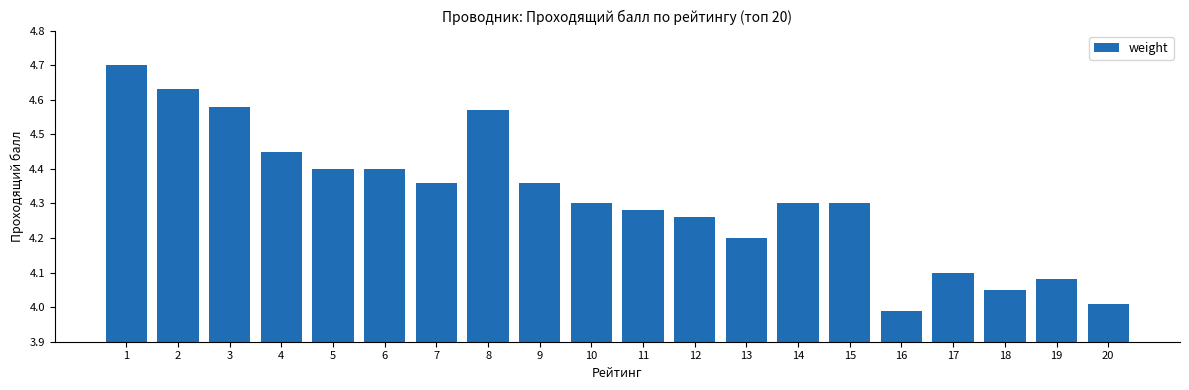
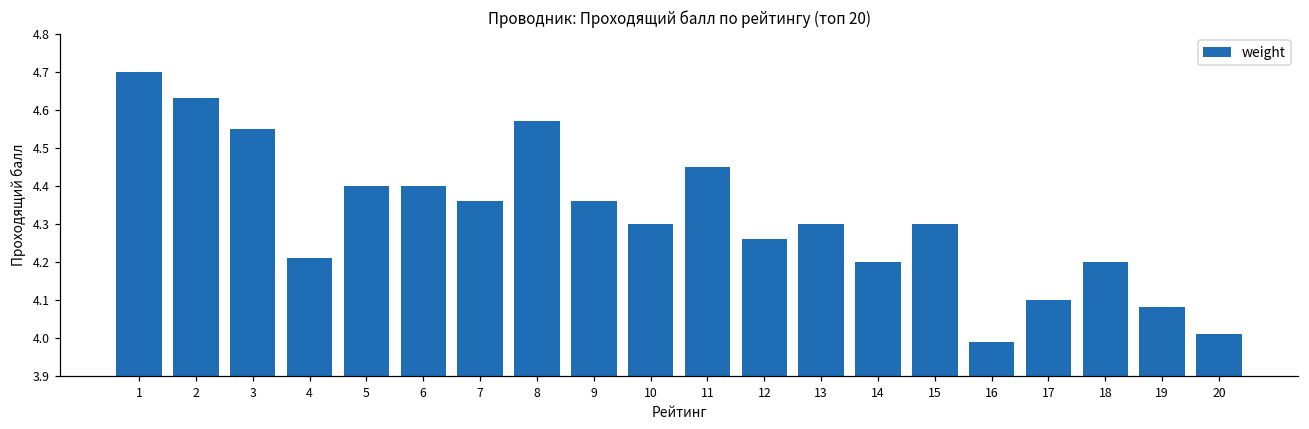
3: 4.58 -> 4.55
4: 4.45 -> 4.21
11: 4.28 -> 4.45
13: 4.2 -> 4.3
14: 4.3 -> 4.2
18: 4.05 -> 4.20
